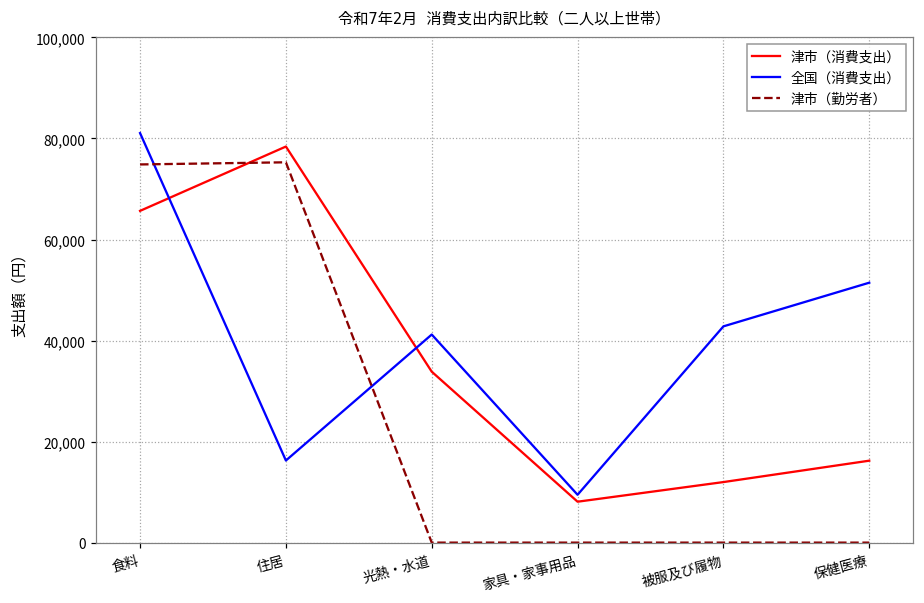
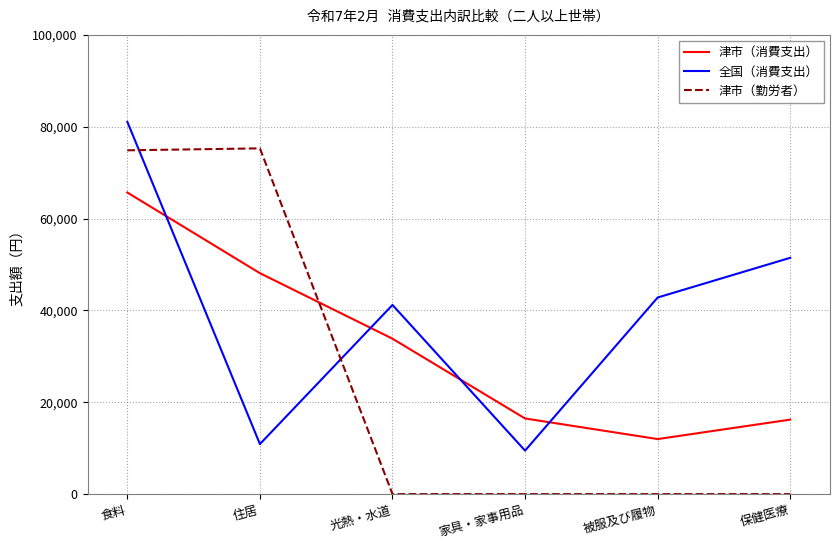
津市（消費支出）, 住居: 78,000 -> 48,000
全国（消費支出）, 住居: 16,000 -> 11,000
津市（消費支出）, 家具・家事用品: 8,000 -> 16,000
